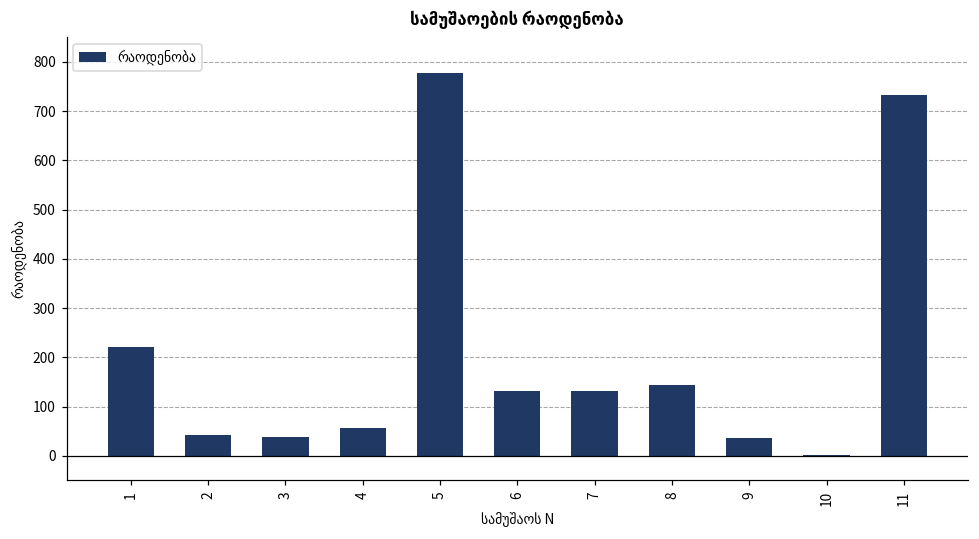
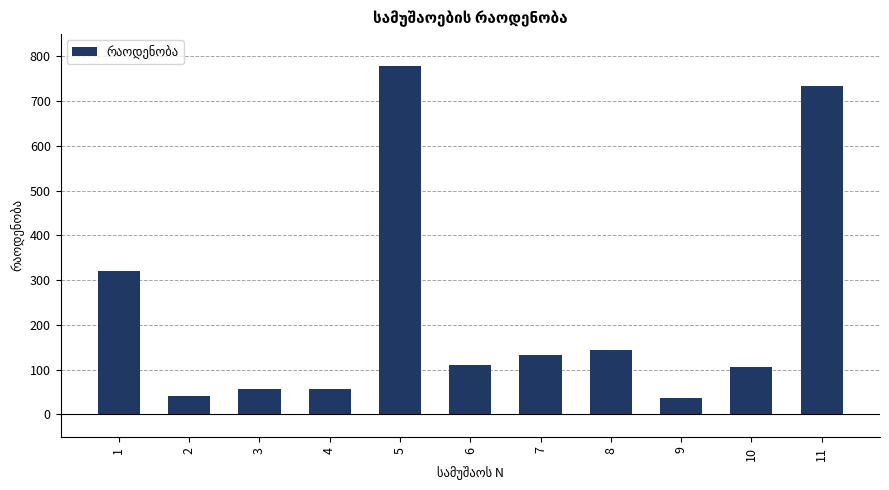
1: 220 -> 320
3: 40 -> 60
6: 130 -> 110
10: 0 -> 110
